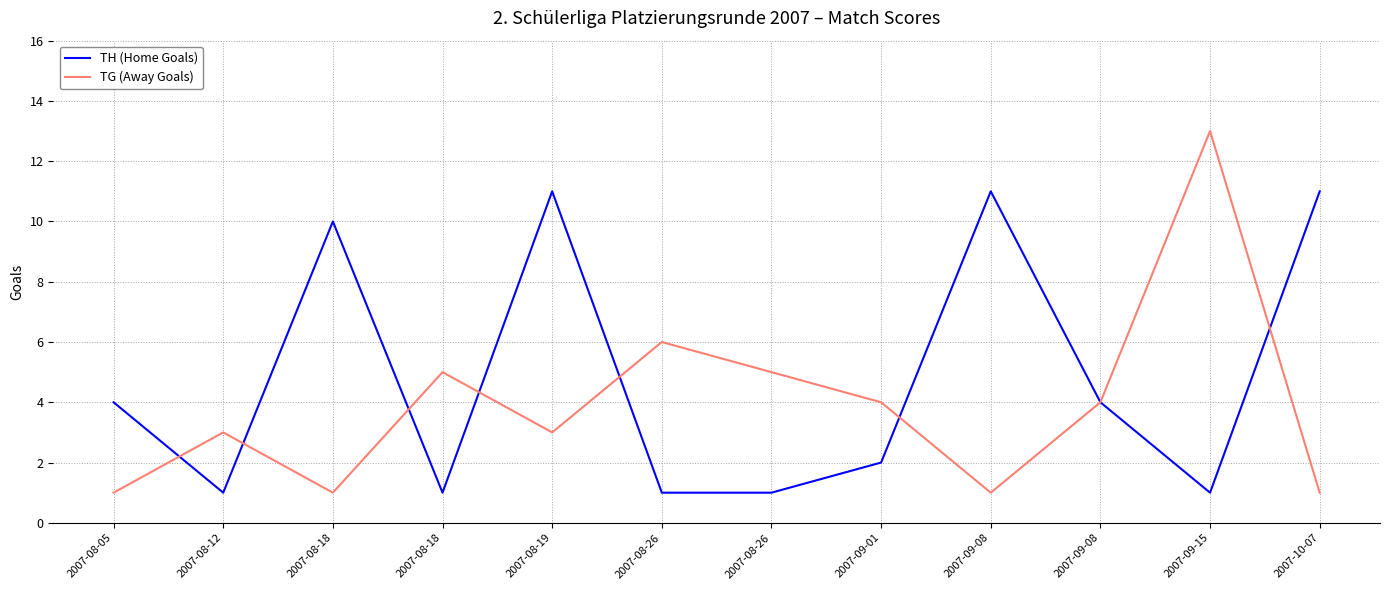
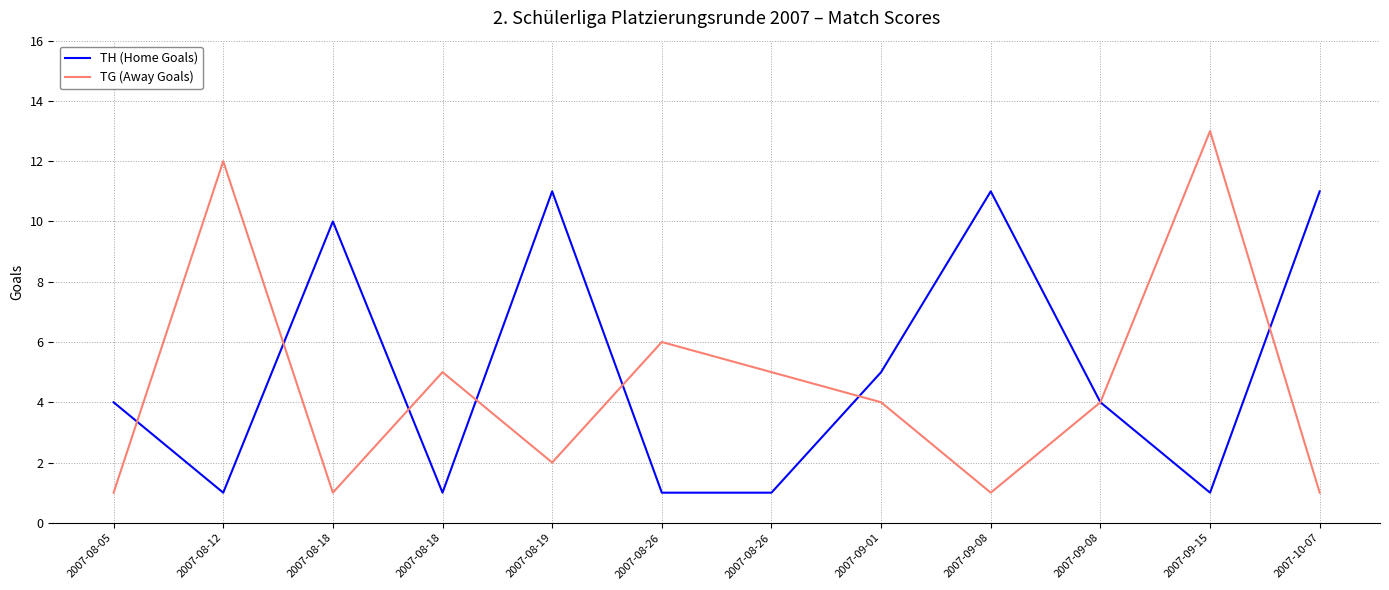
TG (Away Goals), 2007-08-12: 3 -> 12
TG (Away Goals), 2007-08-19: 3 -> 2
TH (Home Goals), 2007-09-01: 2 -> 5
